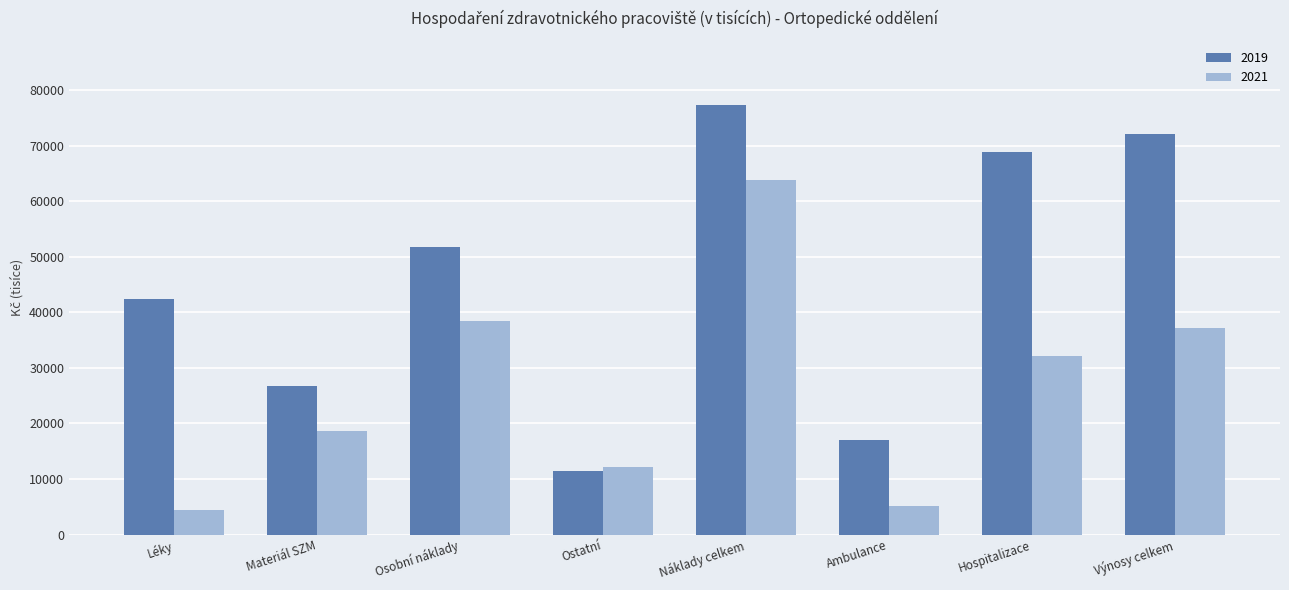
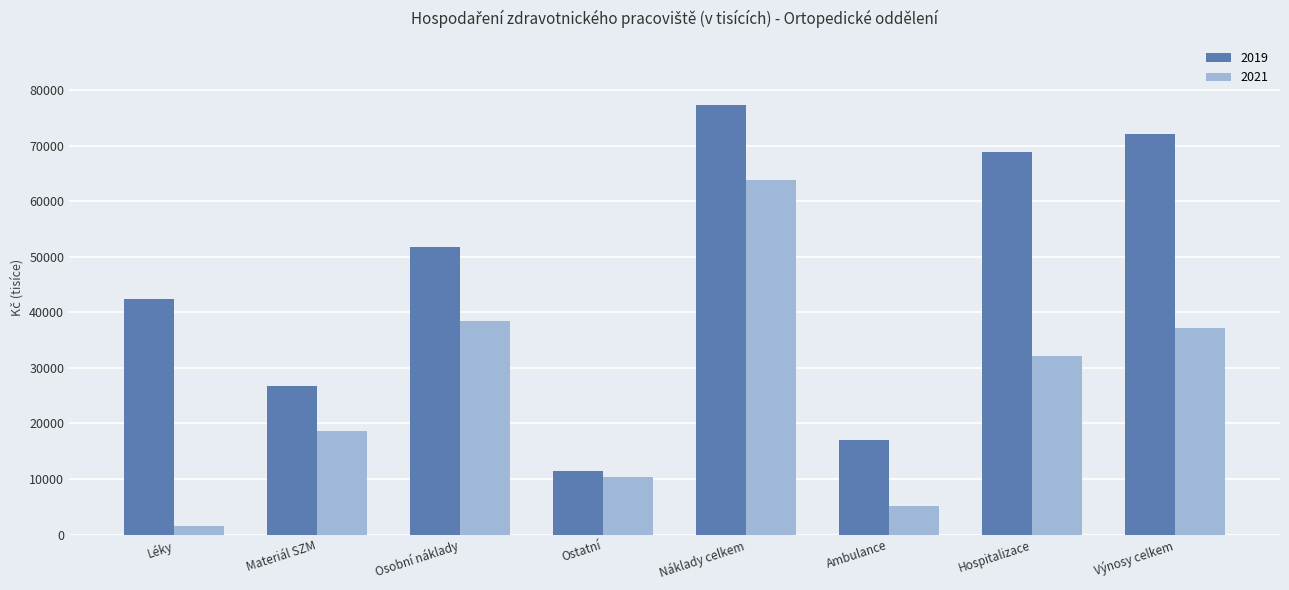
2021, Léky: 4000 -> 1000
2021, Ostatní: 12000 -> 10000
